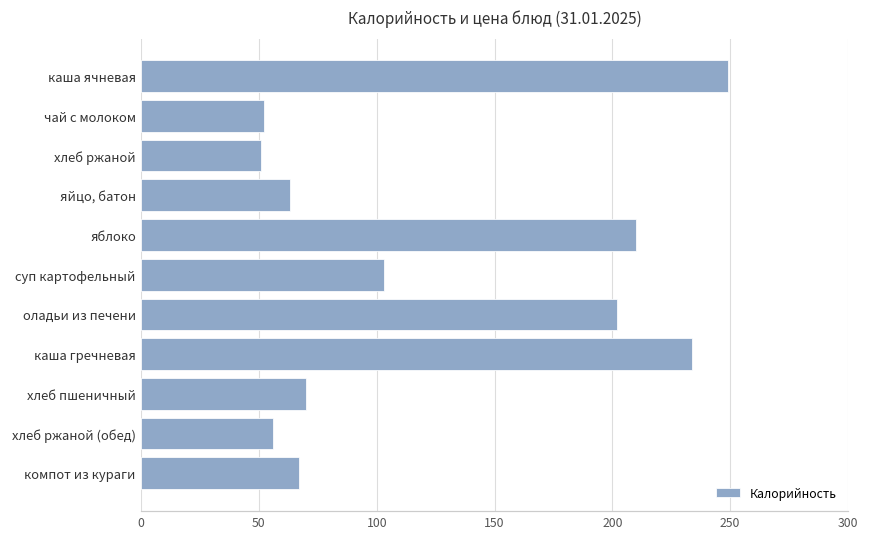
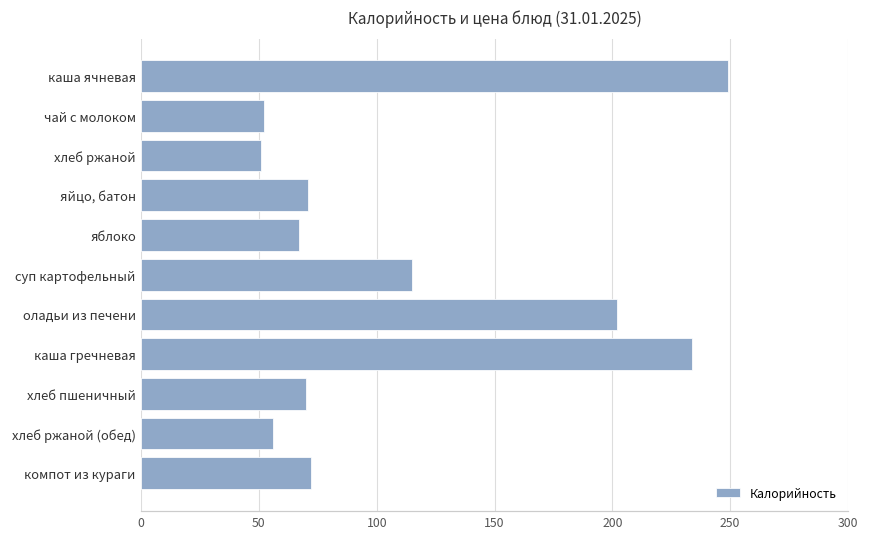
яйцо, батон: 63 -> 71
яблоко: 210 -> 67
суп картофельный: 103 -> 115
компот из кураги: 67 -> 72
